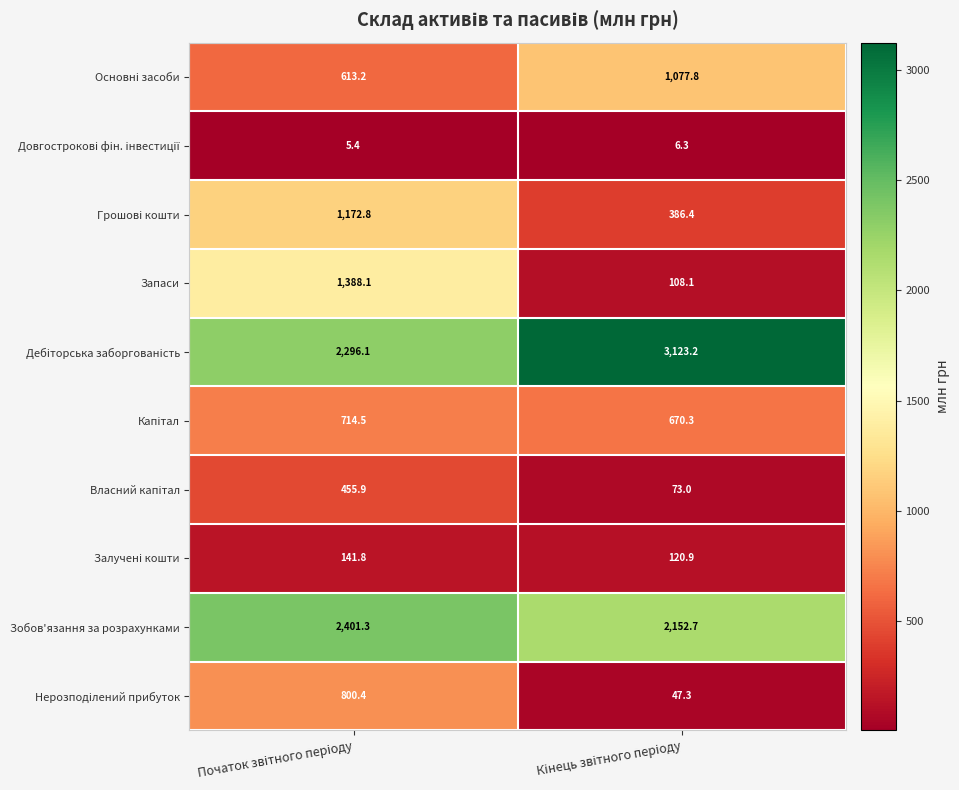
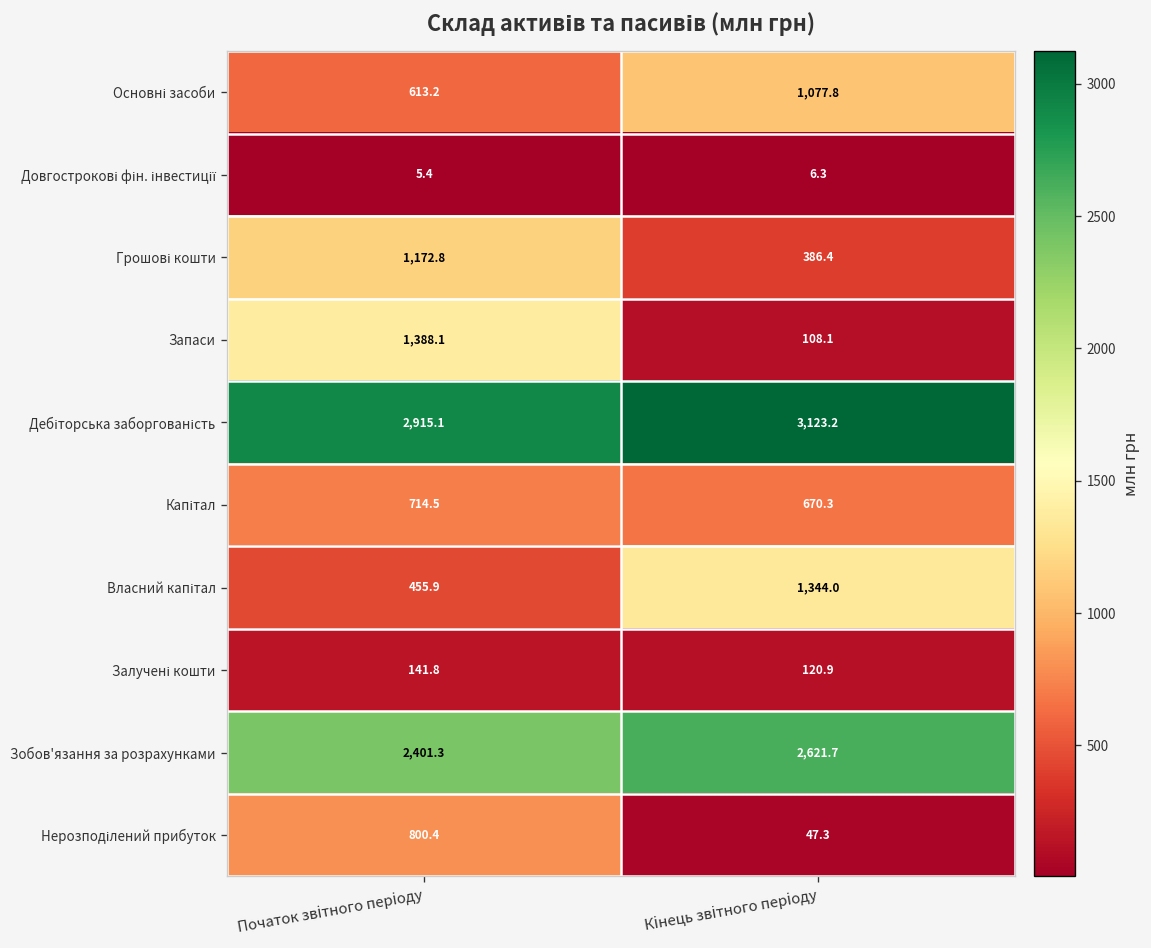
Дебіторська заборгованість, Початок звітного періоду: 2,296.1 -> 2,915.1
Власний капітал, Кінець звітного періоду: 73.0 -> 1,344.0
Зобов'язання за розрахунками, Кінець звітного періоду: 2,152.7 -> 2,621.7
